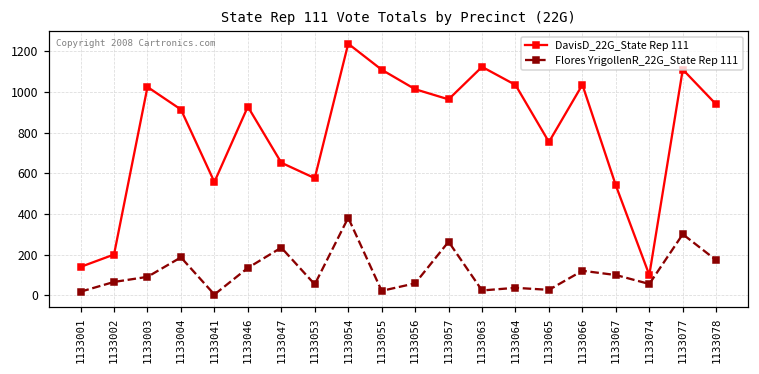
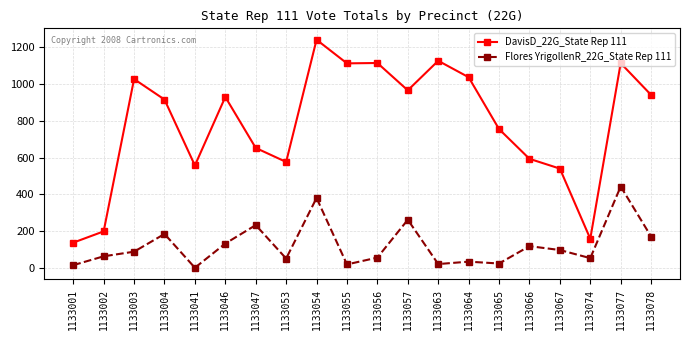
DavisD_22G_State Rep 111, 1133056: 1010 -> 1110
DavisD_22G_State Rep 111, 1133066: 1040 -> 590
DavisD_22G_State Rep 111, 1133074: 100 -> 160
Flores YrigollenR_22G_State Rep 111, 1133077: 300 -> 440
